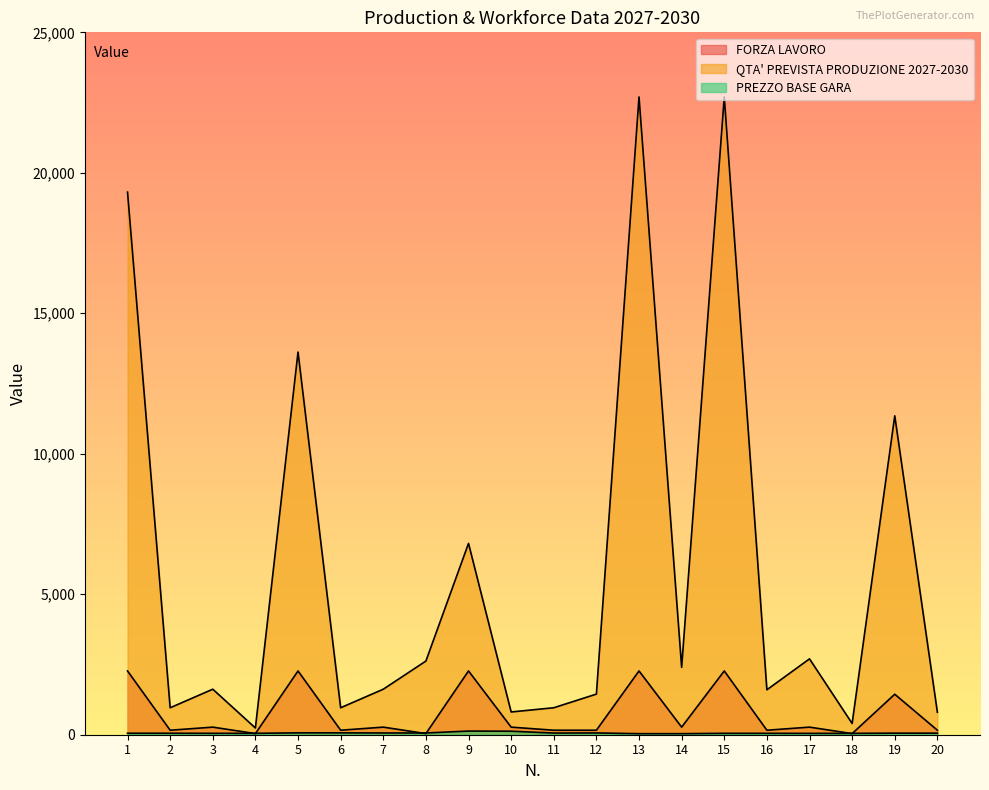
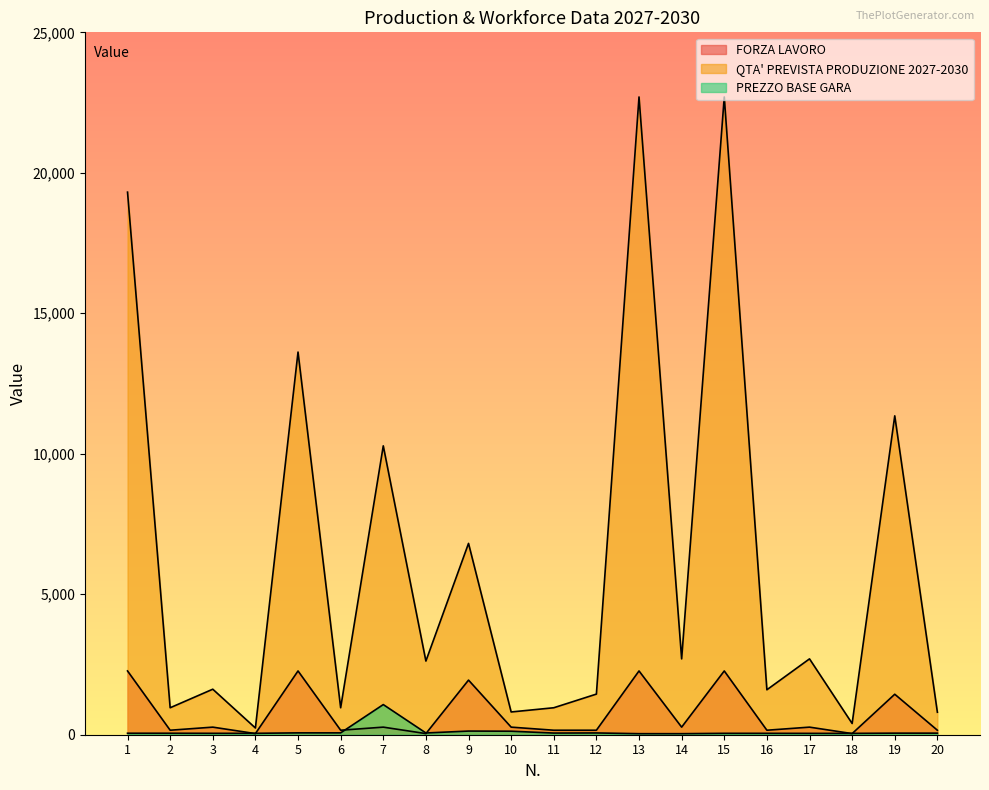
QTA' PREVISTA PRODUZIONE 2027-2030, 7: 1,600 -> 10,300
PREZZO BASE GARA, 7: 100 -> 1,100
FORZA LAVORO, 9: 2,300 -> 1,900
QTA' PREVISTA PRODUZIONE 2027-2030, 14: 2,400 -> 2,700
